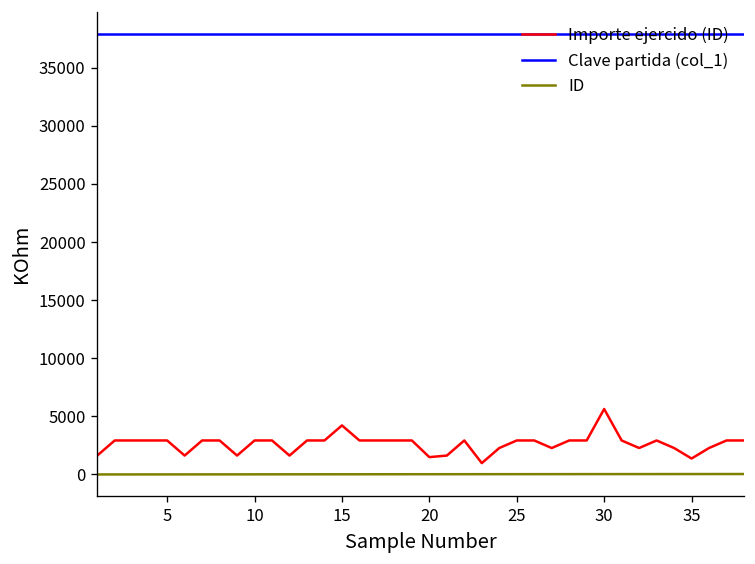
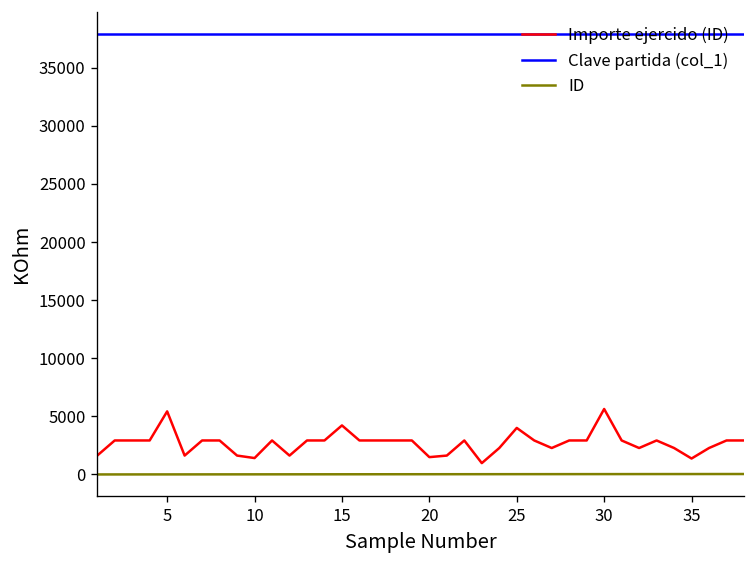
Importe ejercido (ID), 5: 3000 -> 5000
Importe ejercido (ID), 10: 3000 -> 1000
Importe ejercido (ID), 25: 3000 -> 4000
